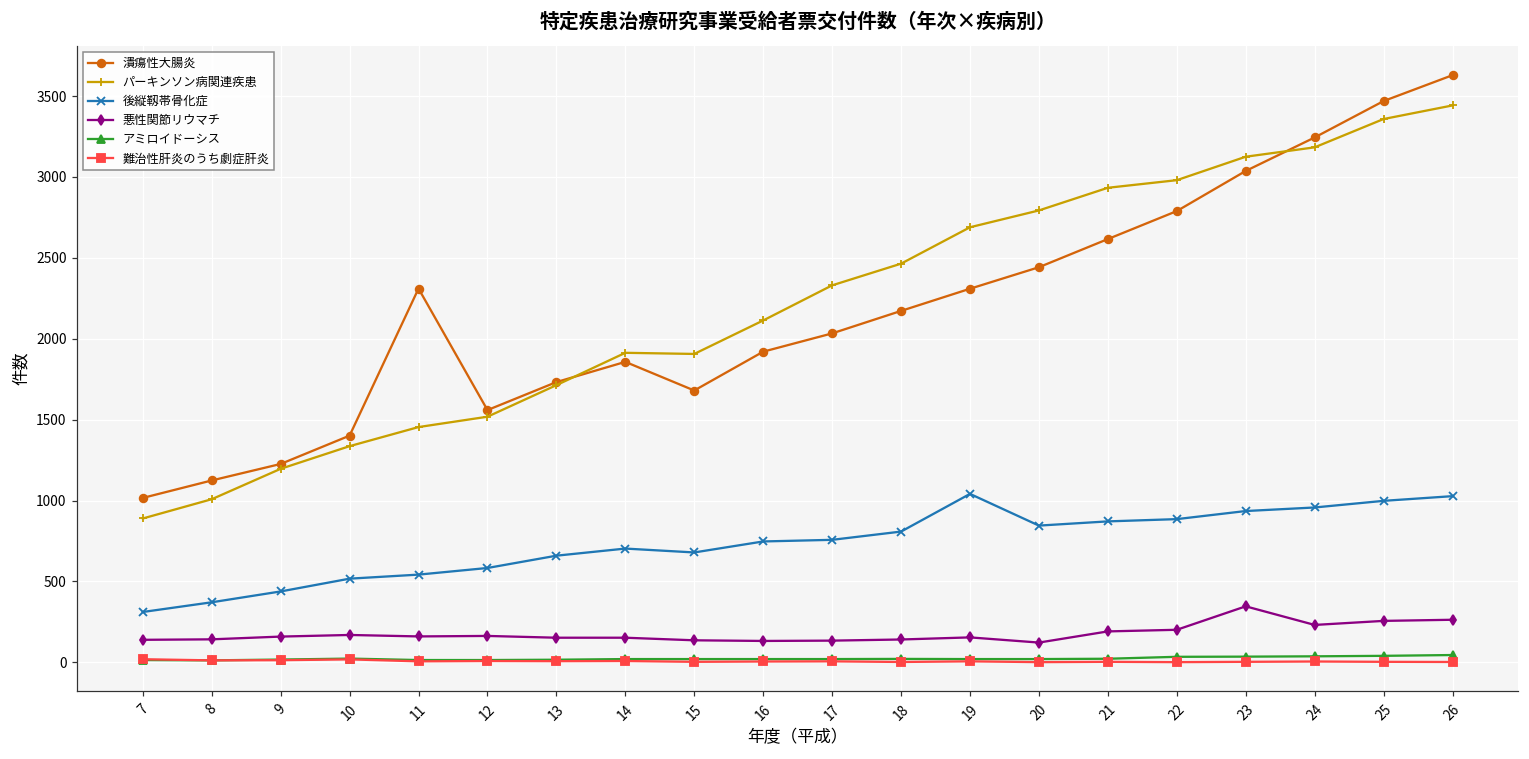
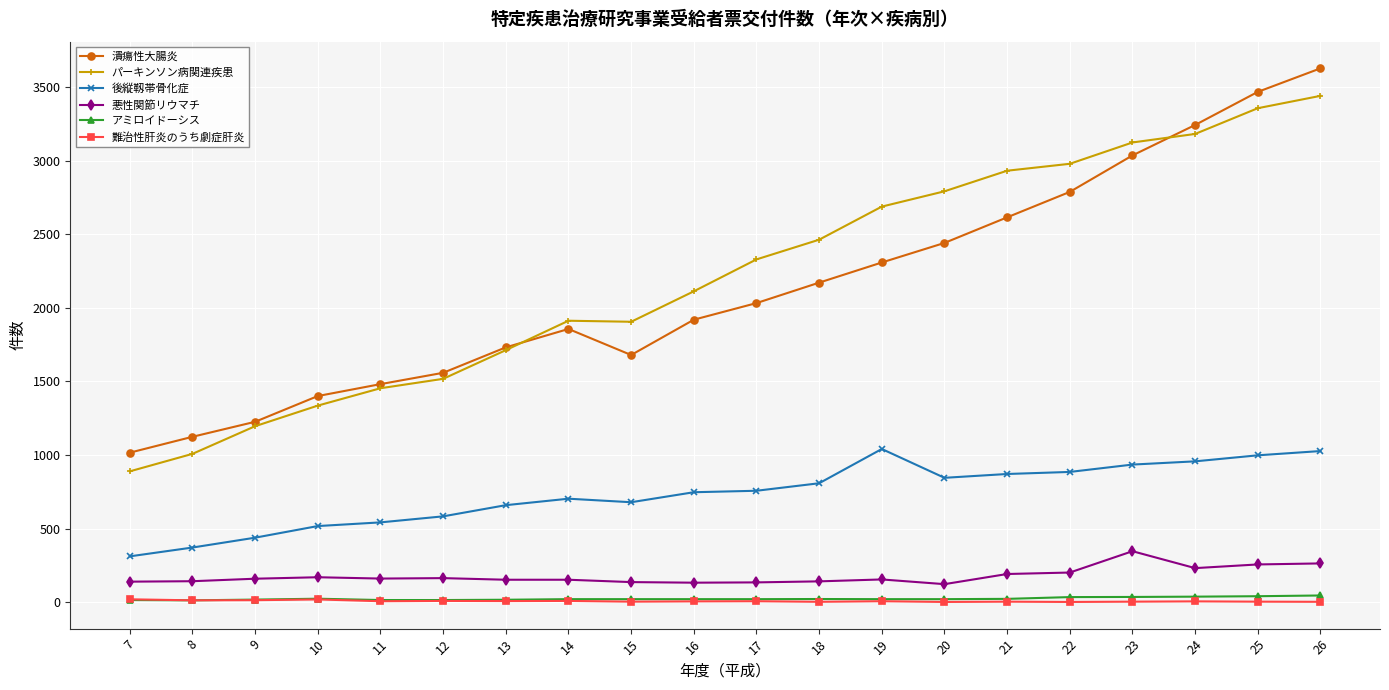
潰瘍性大腸炎, 11: 2310 -> 1480
